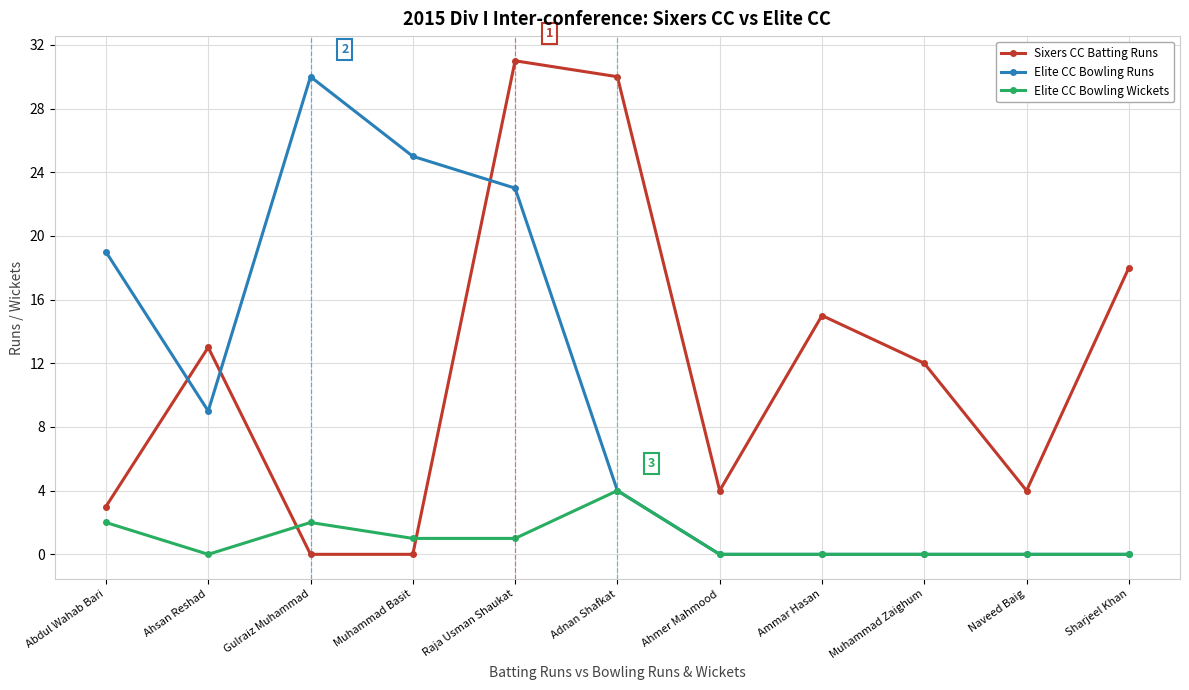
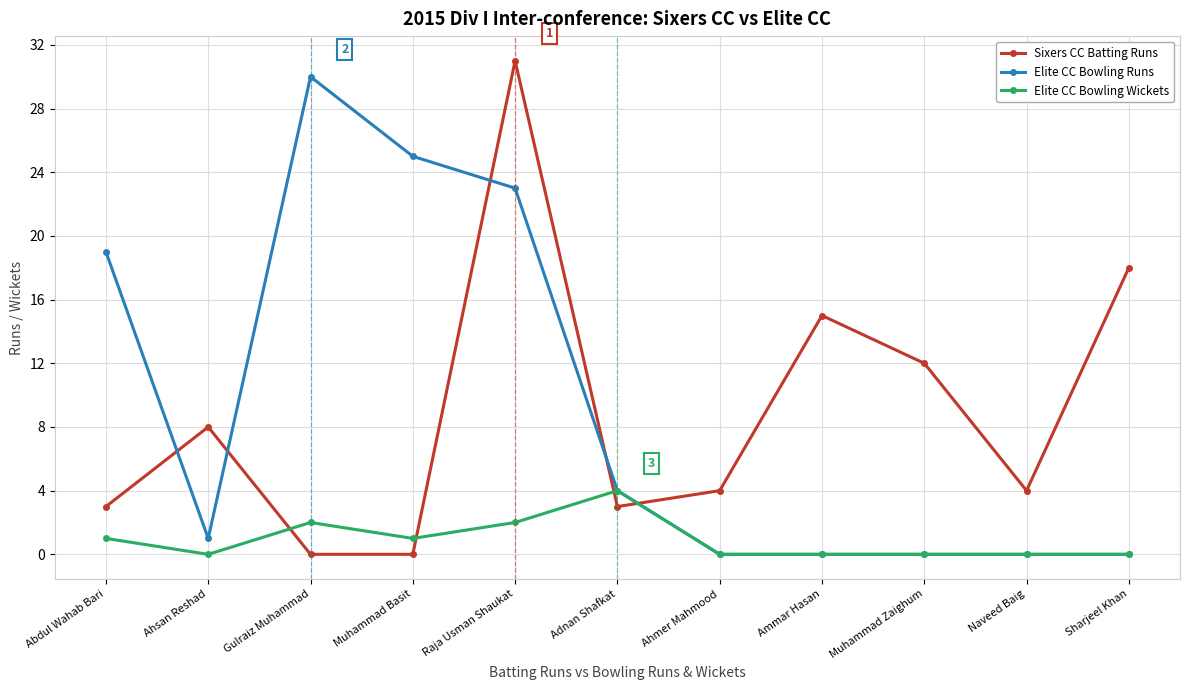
Elite CC Bowling Wickets, Abdul Wahab Bari: 2 -> 1
Sixers CC Batting Runs, Ahsan Reshad: 13 -> 8
Elite CC Bowling Runs, Ahsan Reshad: 9 -> 1
Elite CC Bowling Wickets, Raja Usman Shaukat: 1 -> 2
Sixers CC Batting Runs, Adnan Shafkat: 30 -> 3
